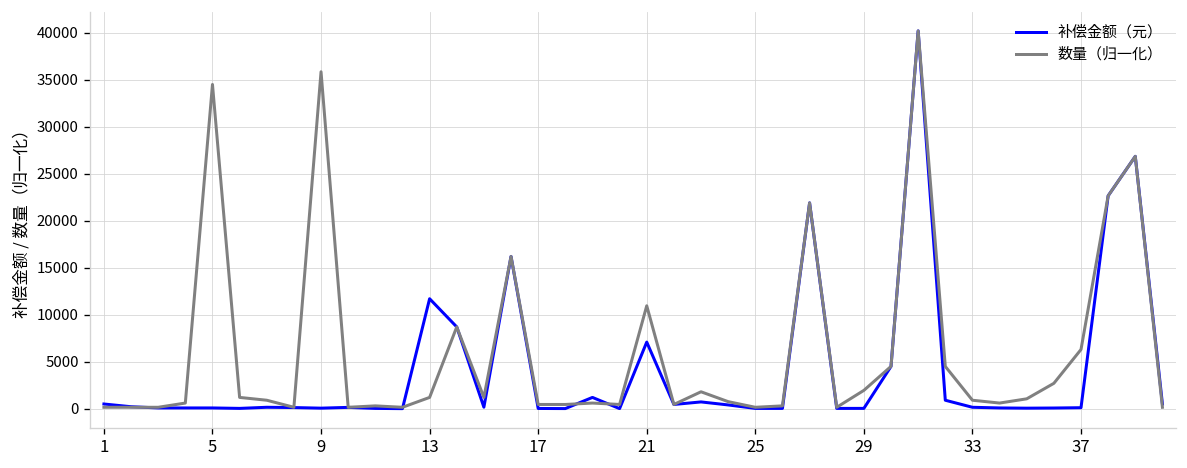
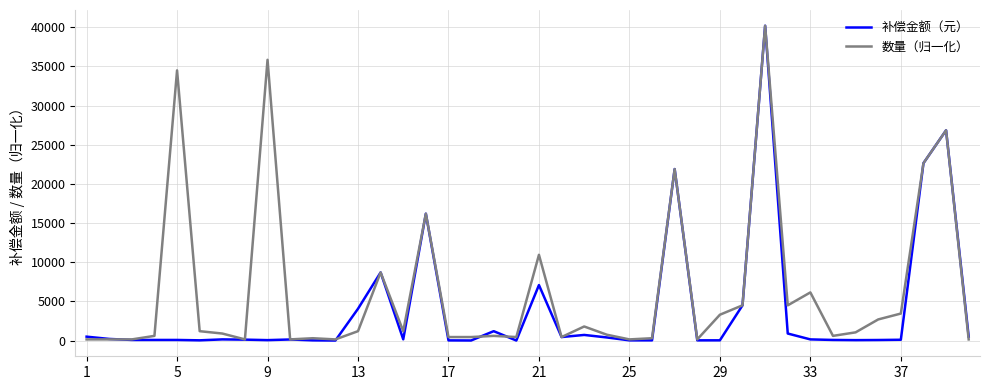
补偿金额（元）, 13: 12000 -> 4000
数量（归一化）, 29: 2000 -> 3000
数量（归一化）, 33: 1000 -> 6000
数量（归一化）, 37: 6000 -> 3000
